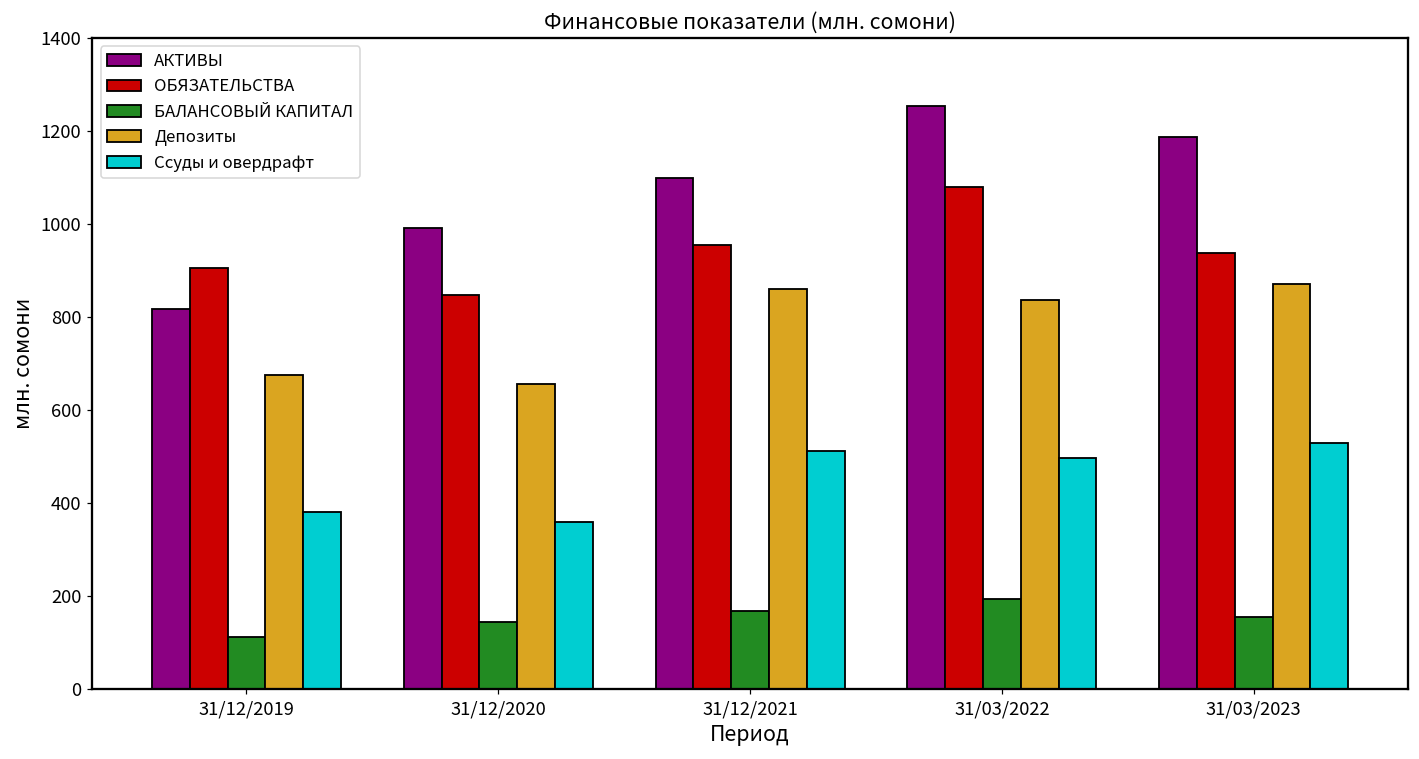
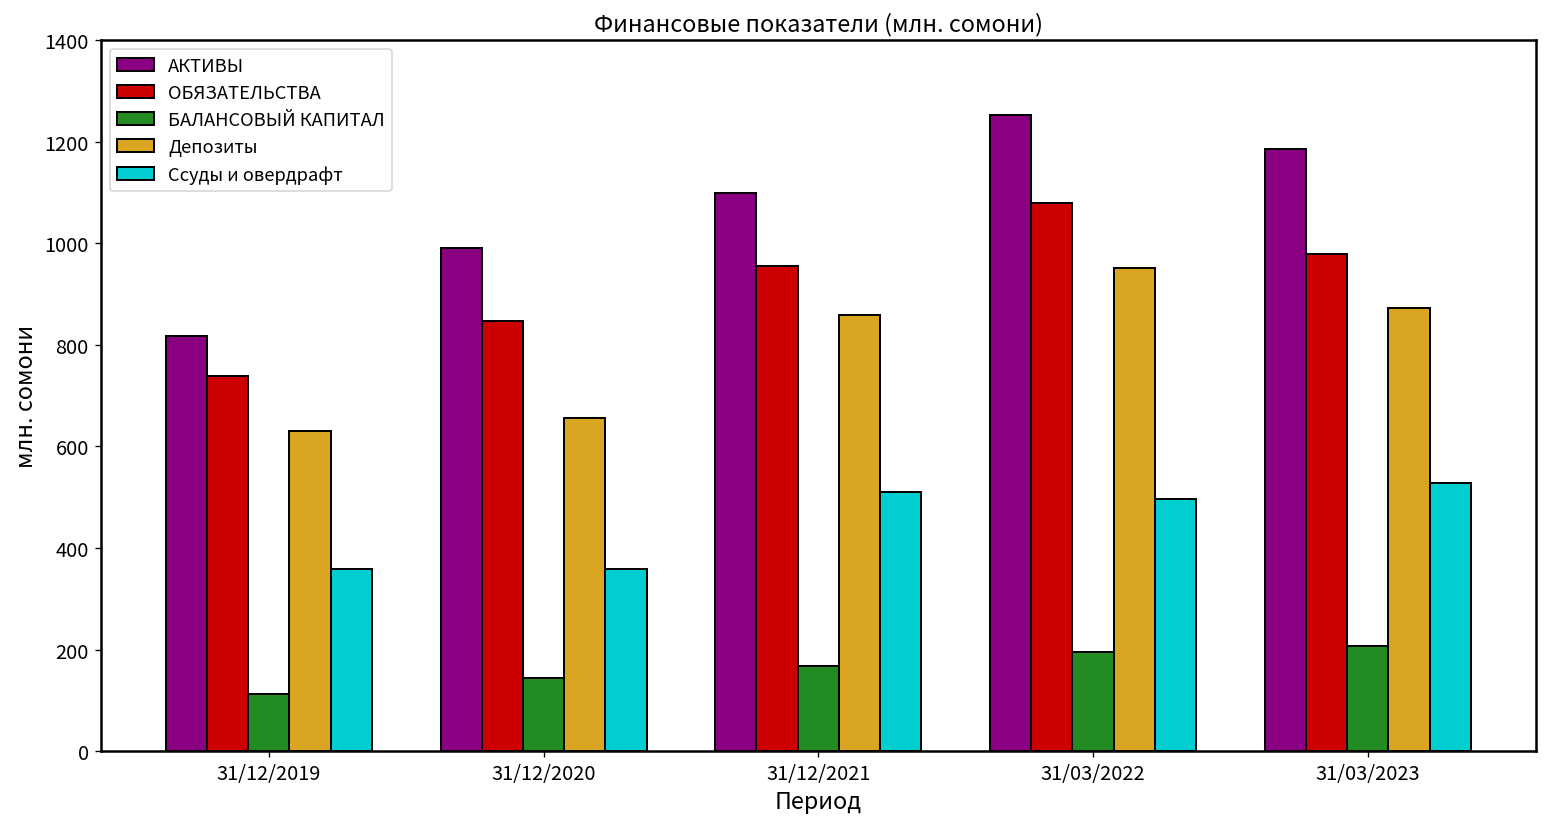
ОБЯЗАТЕЛЬСТВА, 31/12/2019: 910 -> 740
Депозиты, 31/12/2019: 680 -> 630
Ссуды и овердрафт, 31/12/2019: 380 -> 360
Депозиты, 31/03/2022: 840 -> 950
ОБЯЗАТЕЛЬСТВА, 31/03/2023: 940 -> 980
БАЛАНСОВЫЙ КАПИТАЛ, 31/03/2023: 160 -> 210
